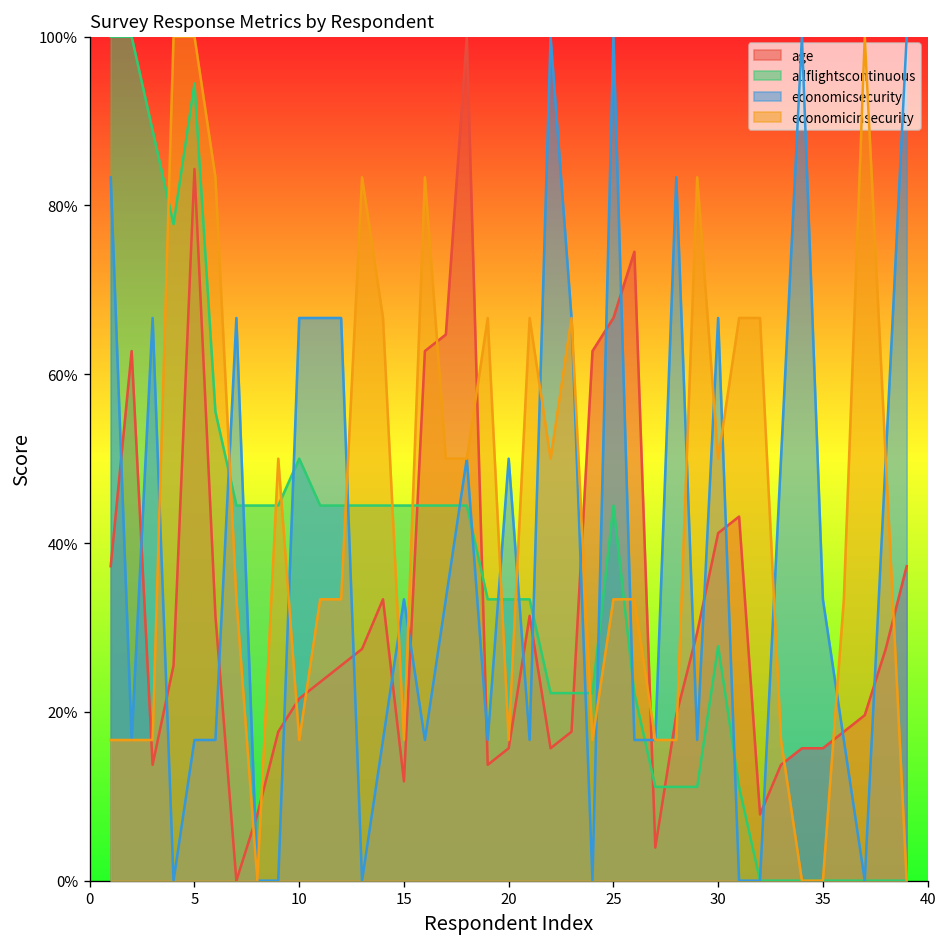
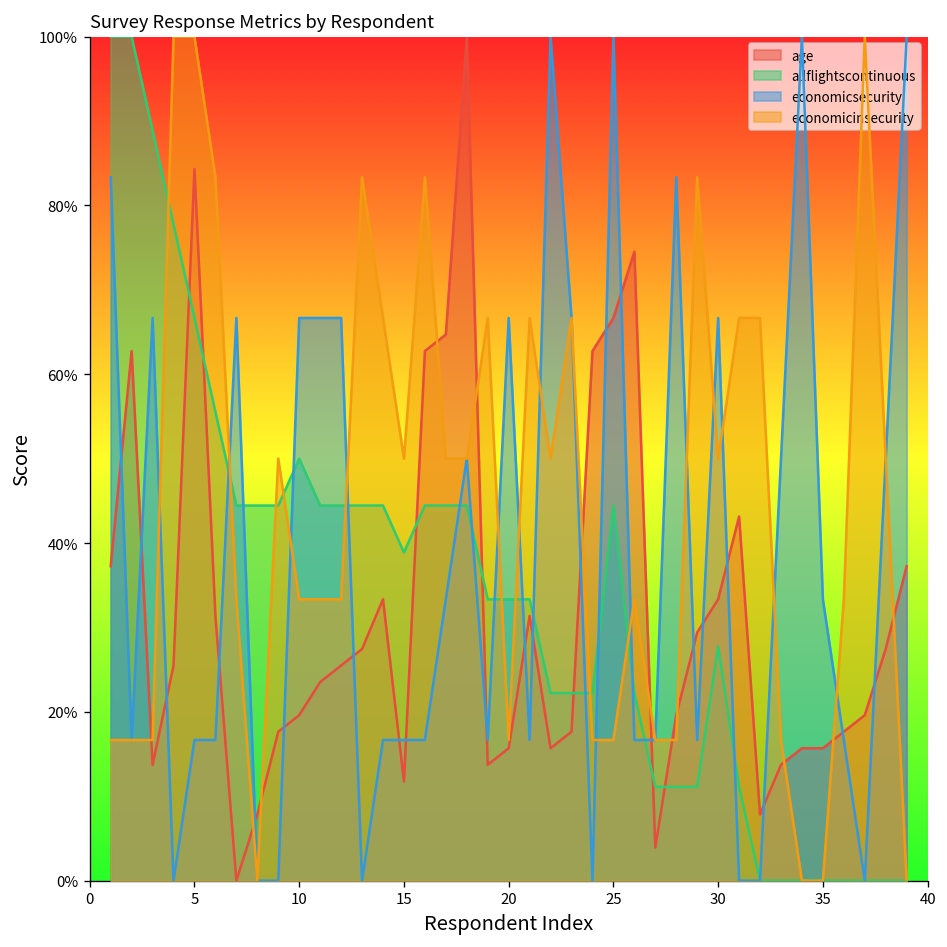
allflightscontinuous, 5: 94% -> 67%
age, 10: 22% -> 20%
economicinsecurity, 10: 17% -> 33%
allflightscontinuous, 15: 44% -> 39%
economicsecurity, 15: 33% -> 17%
economicinsecurity, 15: 17% -> 50%
economicsecurity, 20: 50% -> 67%
economicinsecurity, 25: 33% -> 17%
age, 30: 41% -> 33%
